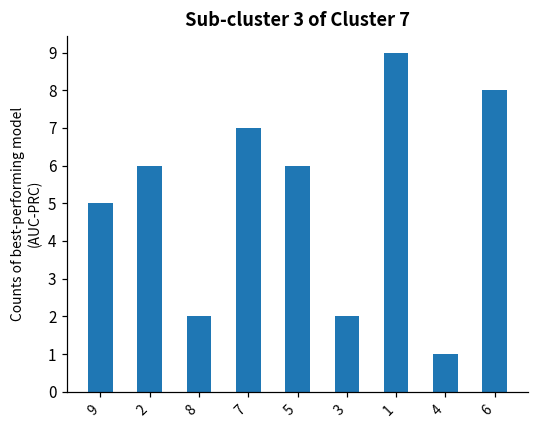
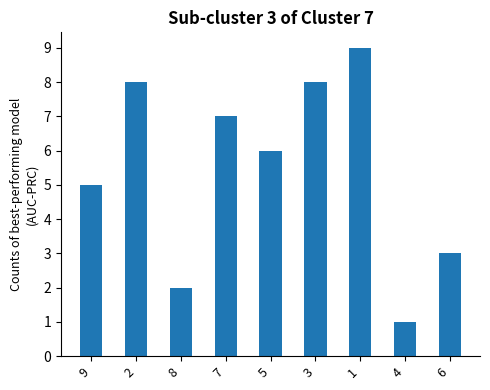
2: 6 -> 8
3: 2 -> 8
6: 8 -> 3
